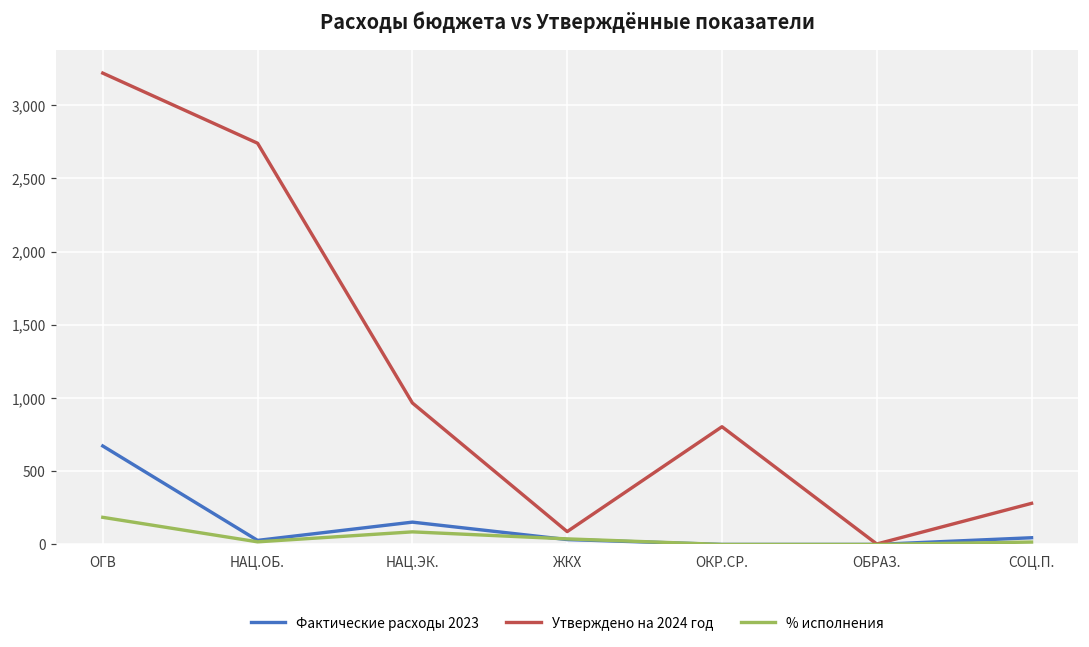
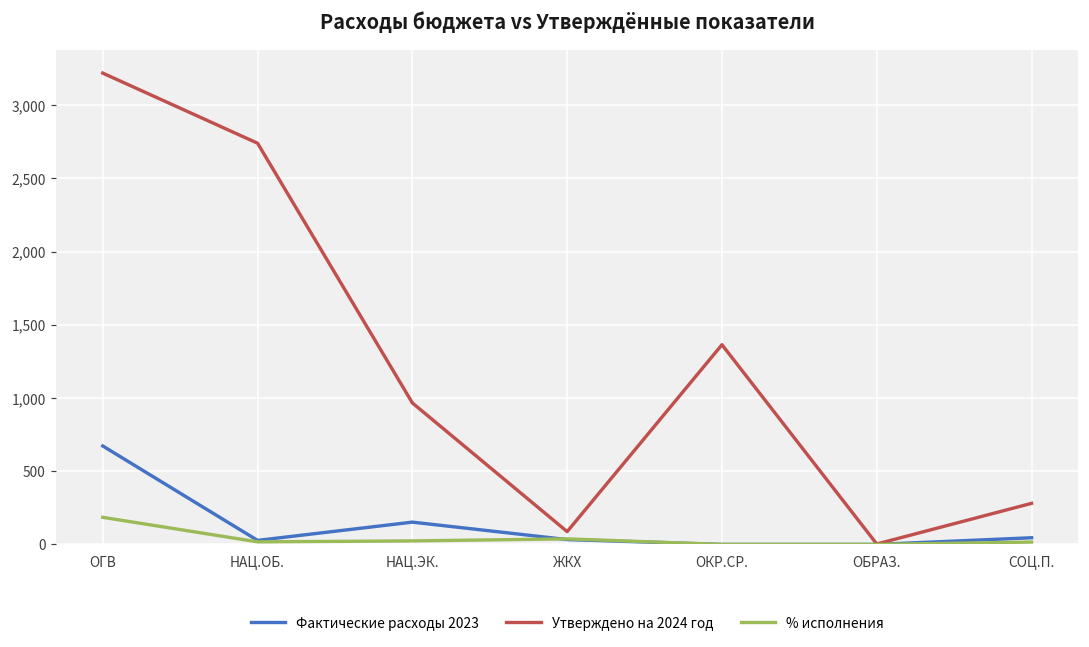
% исполнения, НАЦ.ЭК.: 90 -> 20
Утверждено на 2024 год, ОКР.СР.: 800 -> 1,360
